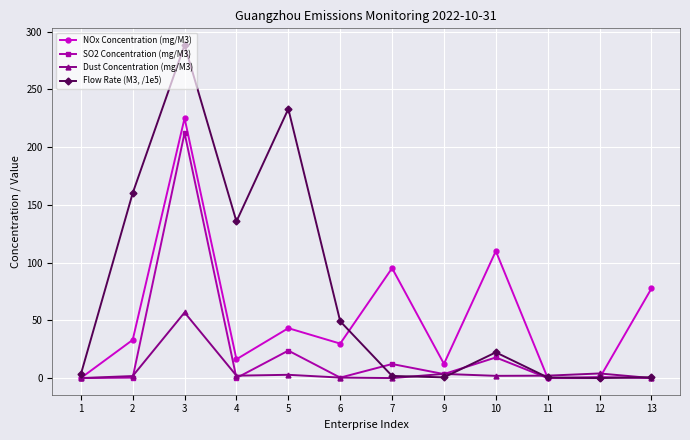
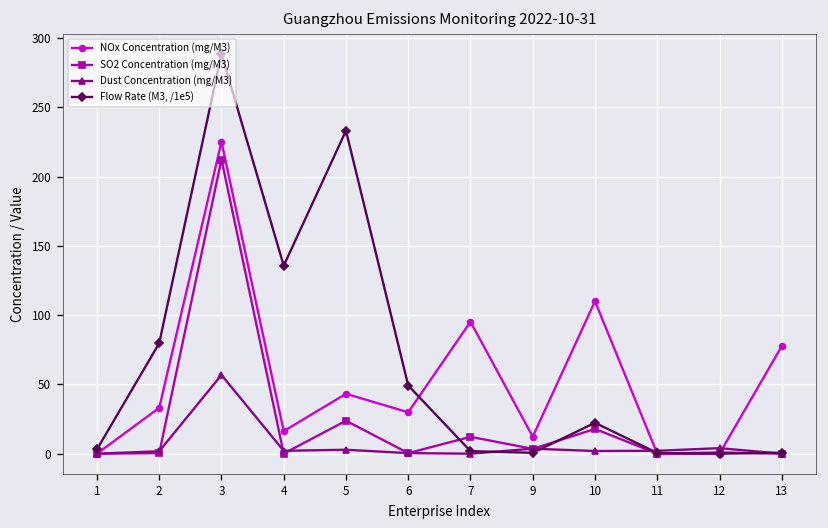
Flow Rate (M3, /1e5), 2: 160 -> 80
